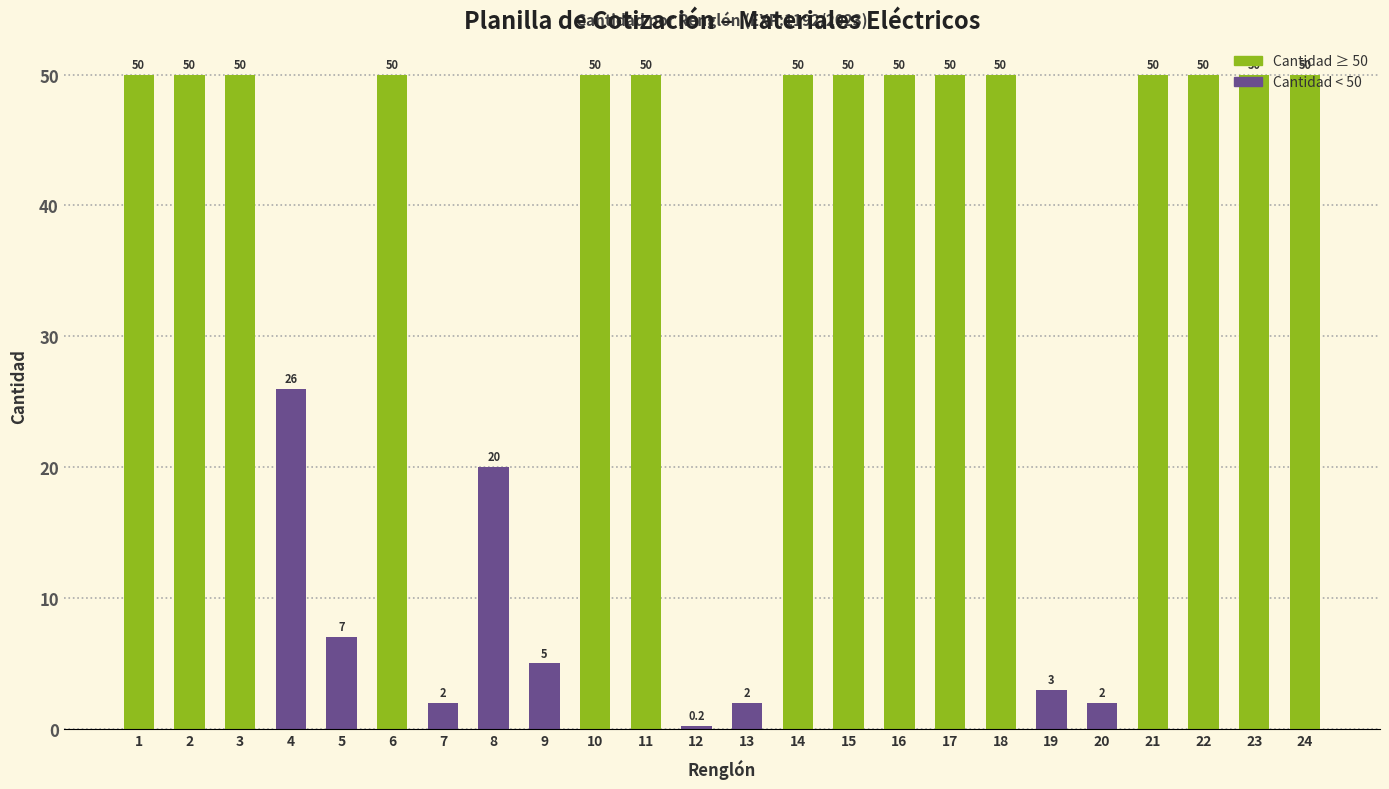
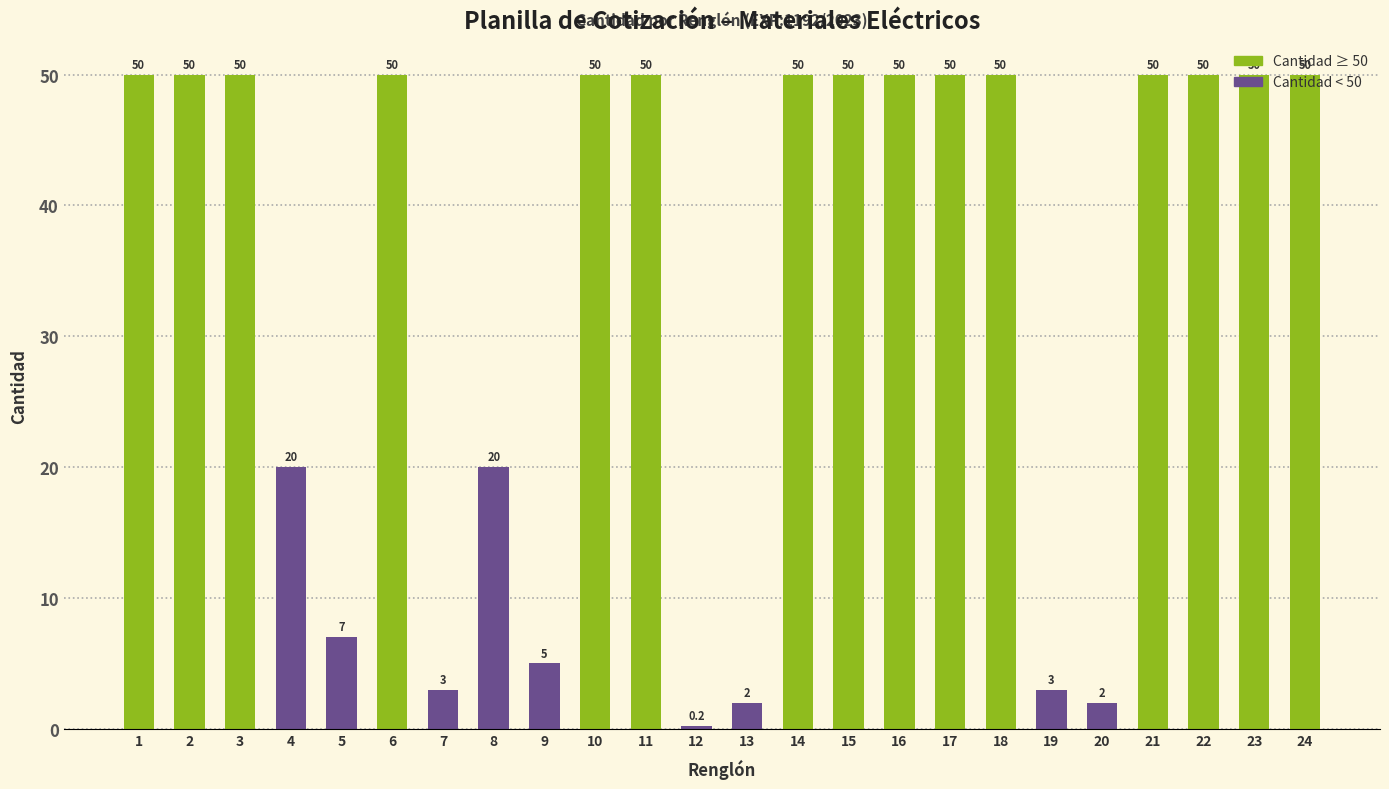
4: 26 -> 20
7: 2 -> 3
